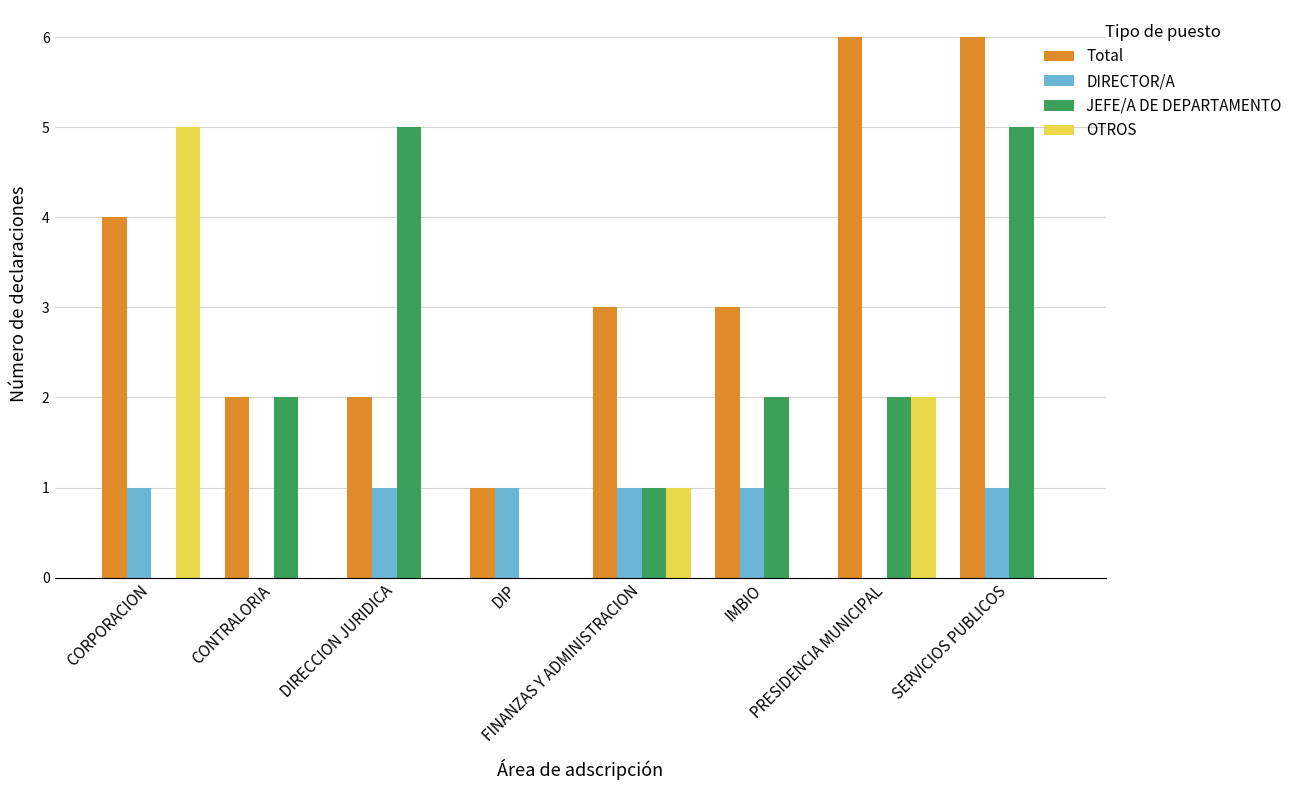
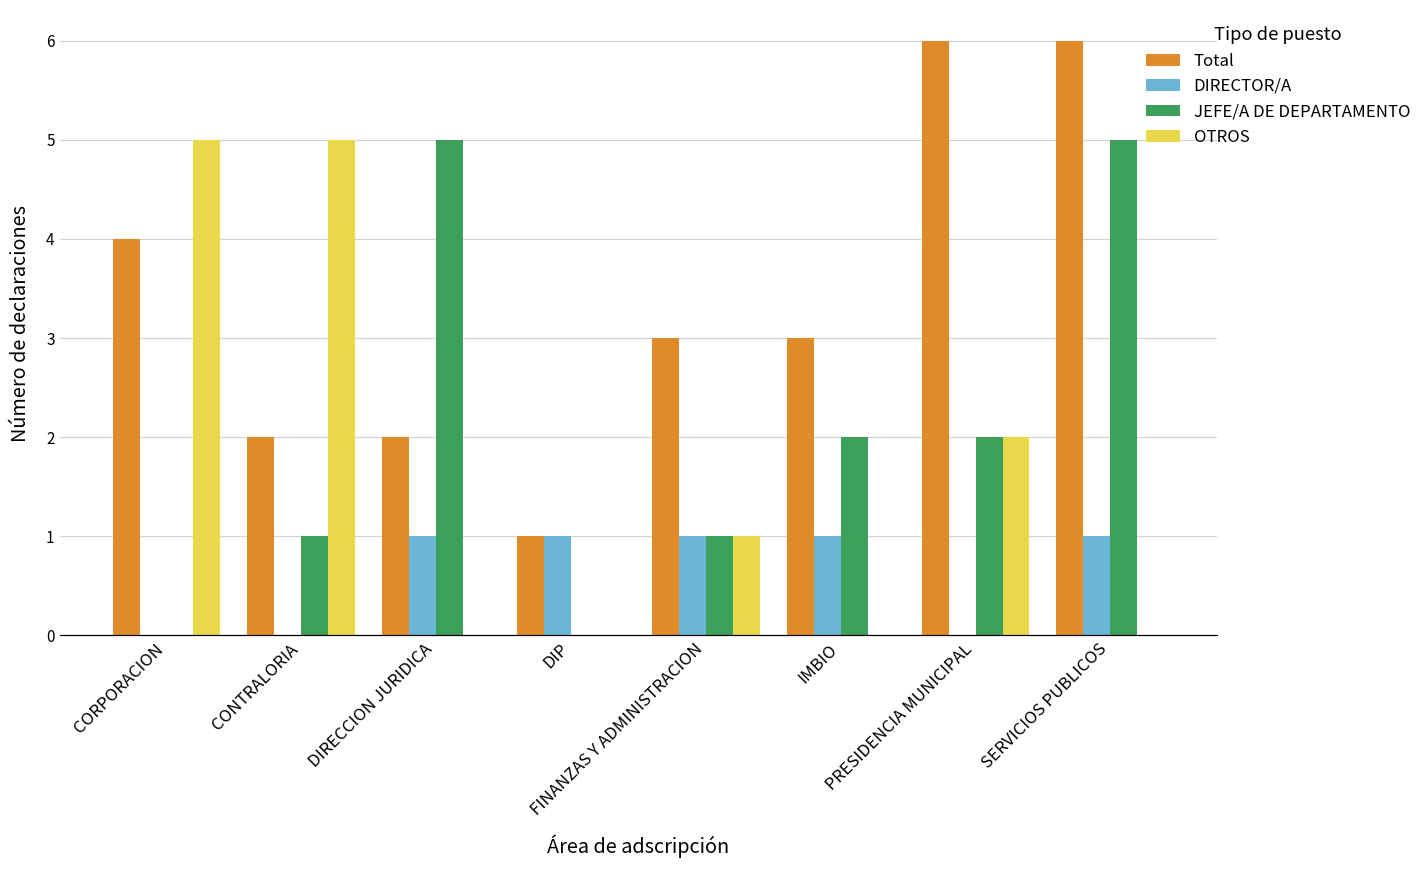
DIRECTOR/A, CORPORACION: 1 -> 0
JEFE/A DE DEPARTAMENTO, CONTRALORIA: 2 -> 1
OTROS, CONTRALORIA: 0 -> 5
